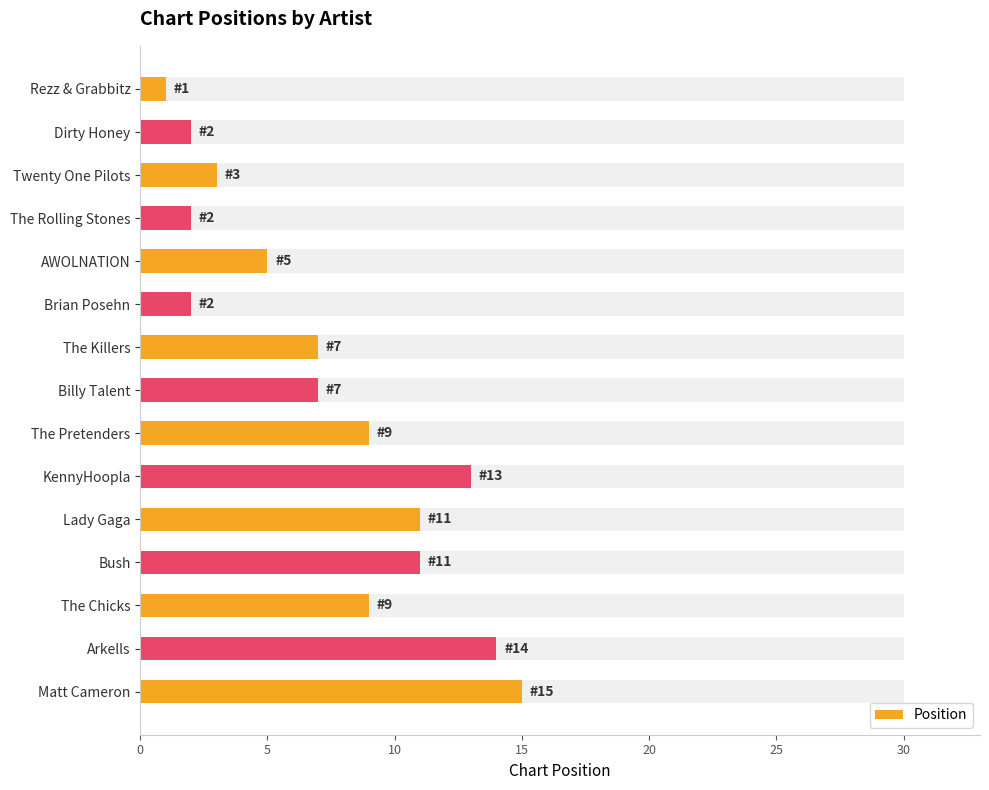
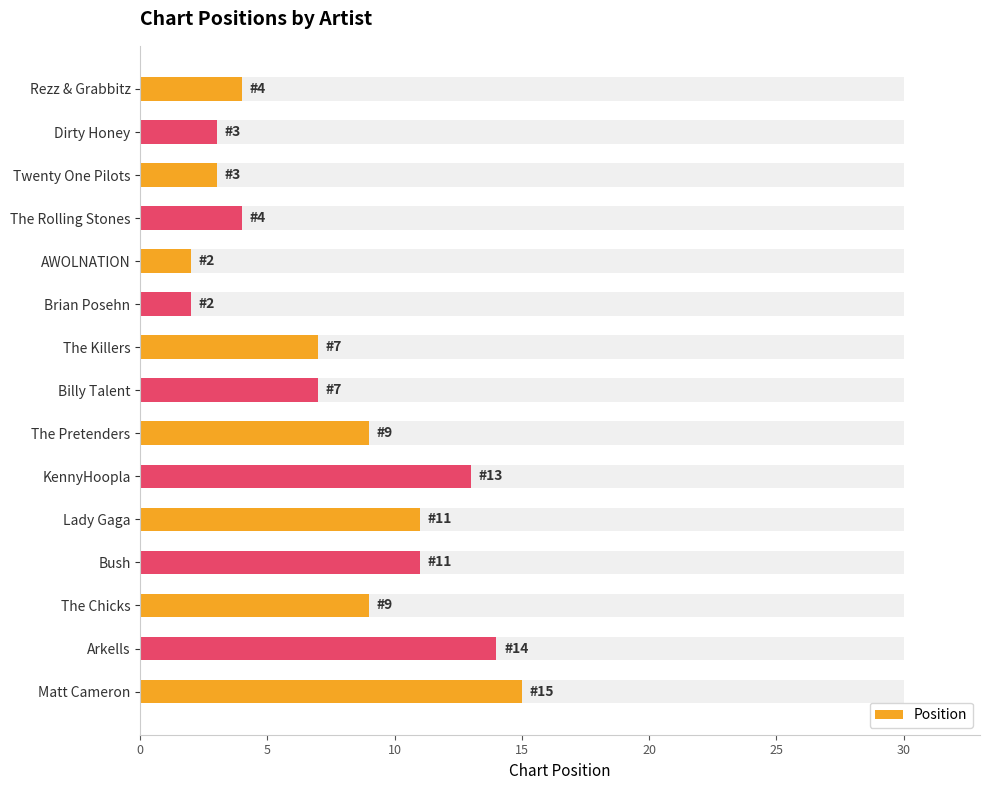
Position, Rezz & Grabbitz: 1 -> 4
Position, Dirty Honey: 2 -> 3
Position, The Rolling Stones: 2 -> 4
Position, AWOLNATION: 5 -> 2
